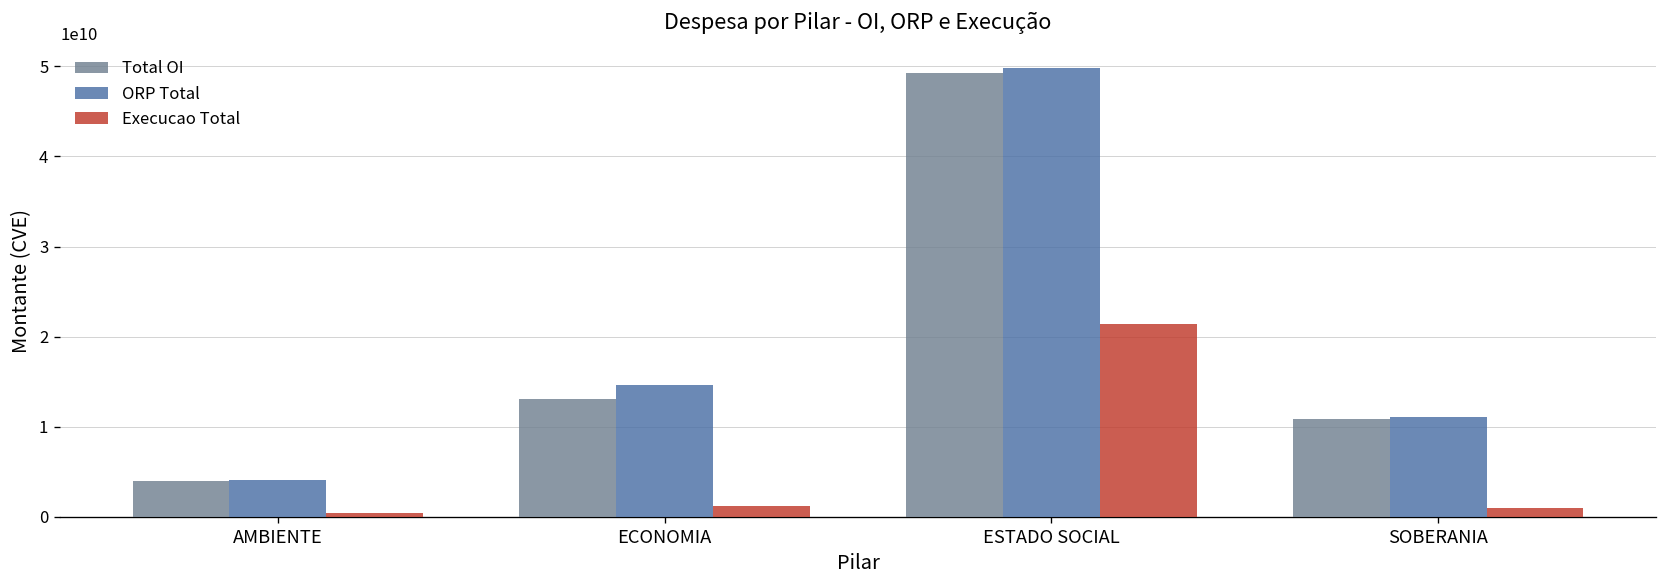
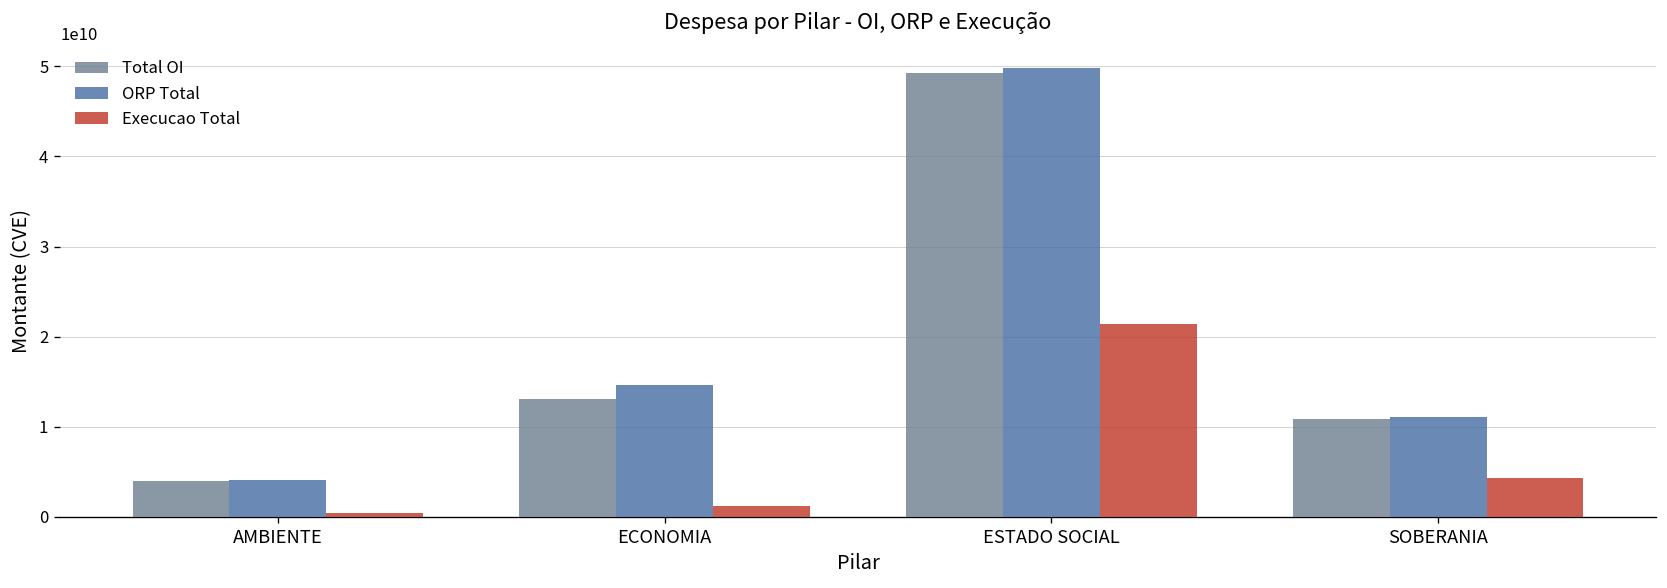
Execucao Total, SOBERANIA: 1000000000 -> 4000000000
